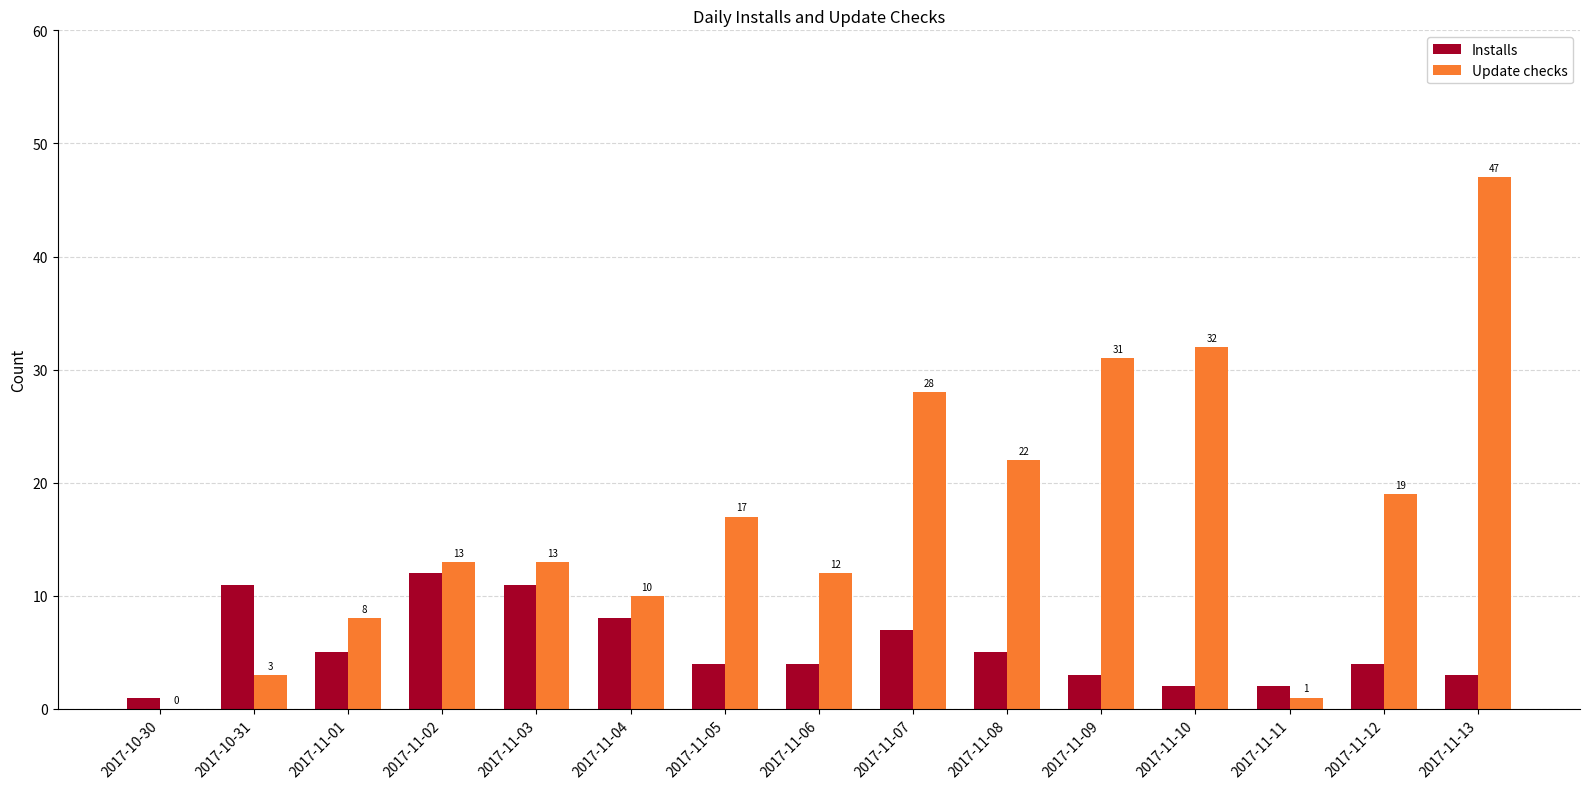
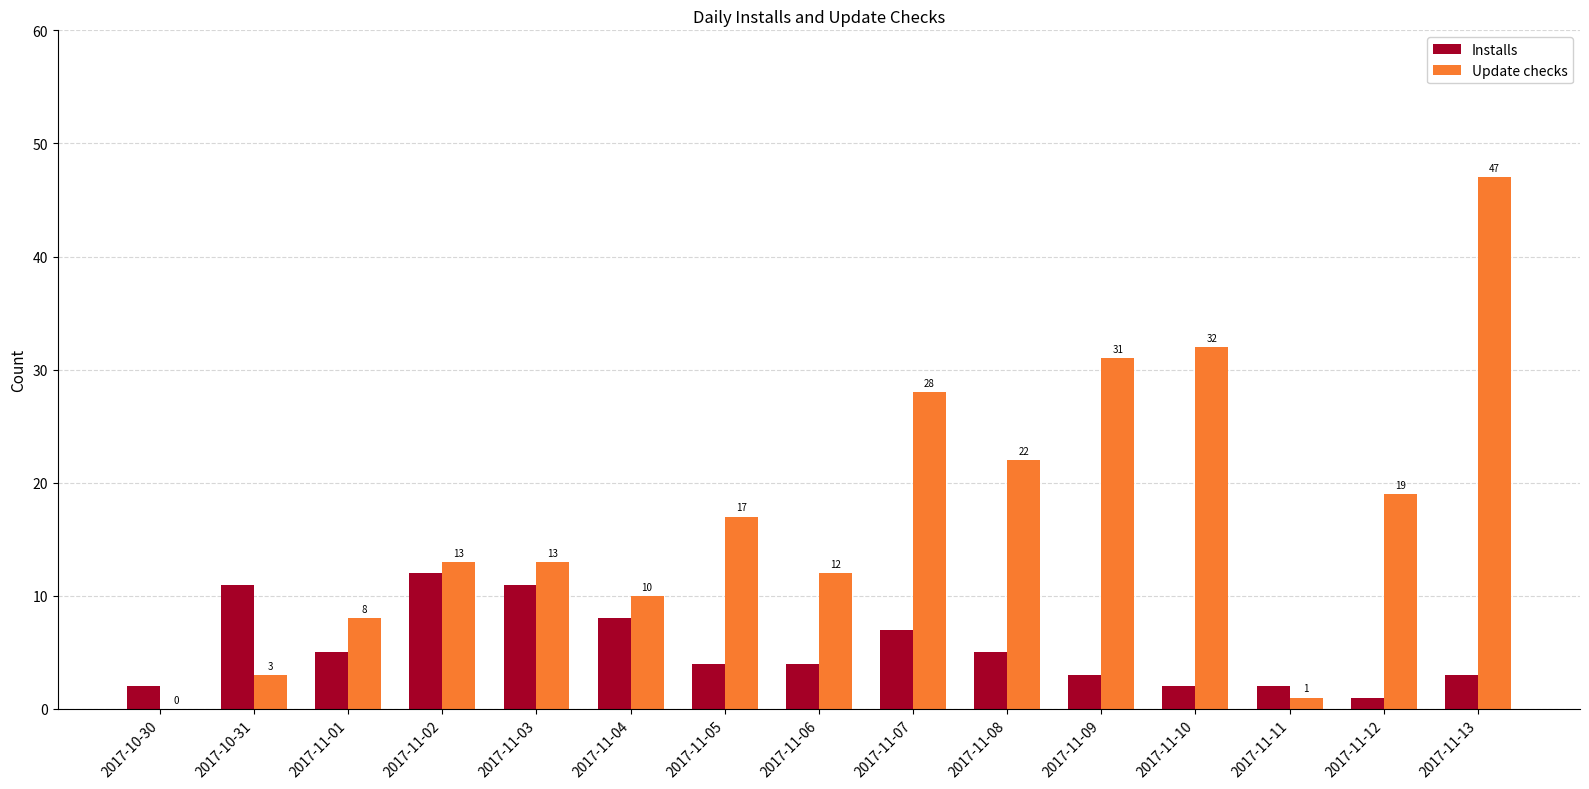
Installs, 2017-10-30: 1 -> 2
Installs, 2017-11-12: 4 -> 1
